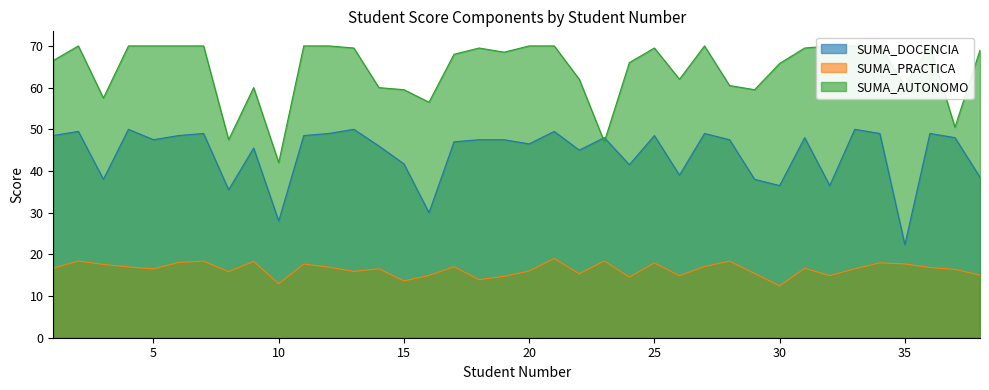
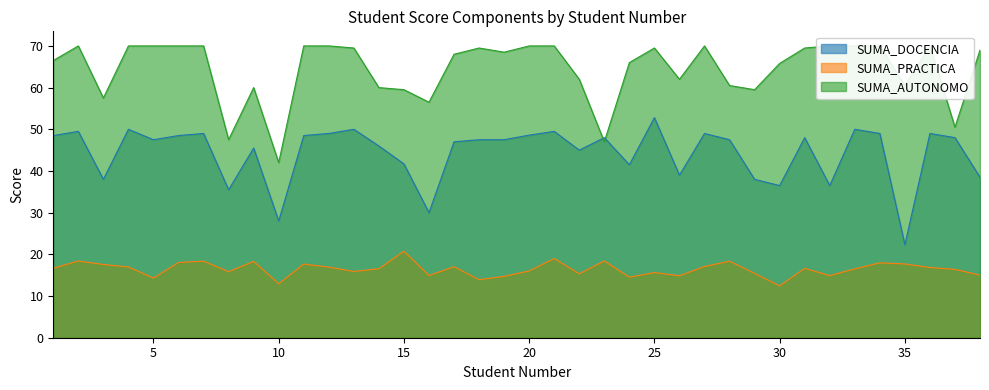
SUMA_PRACTICA, 5: 17 -> 14
SUMA_PRACTICA, 15: 14 -> 21
SUMA_DOCENCIA, 20: 47 -> 49
SUMA_DOCENCIA, 25: 49 -> 53
SUMA_PRACTICA, 25: 18 -> 16
